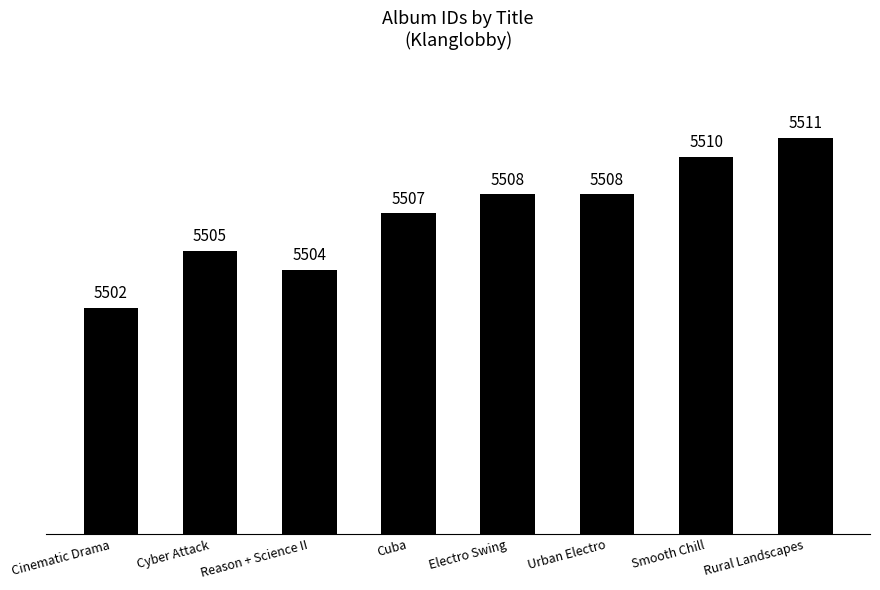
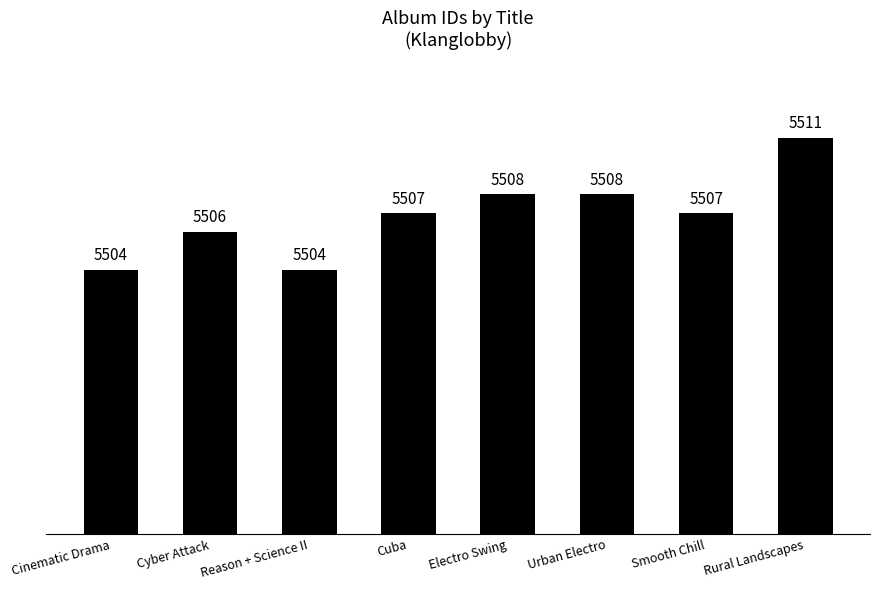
Cinematic Drama: 5502 -> 5504
Cyber Attack: 5505 -> 5506
Smooth Chill: 5510 -> 5507
